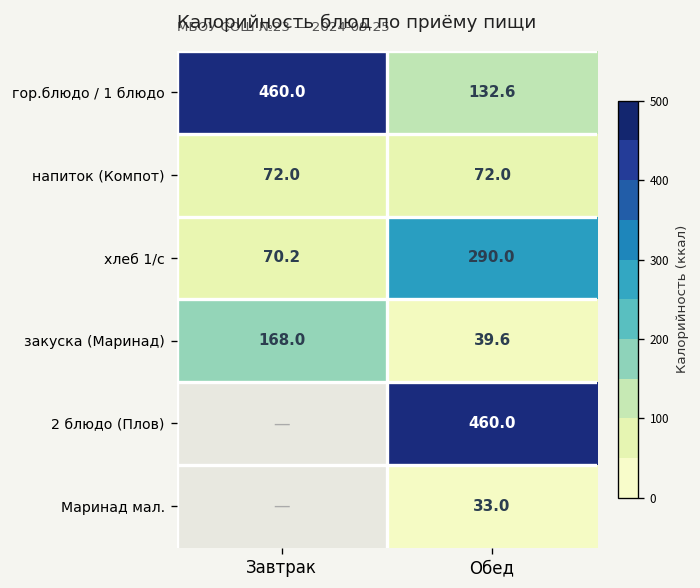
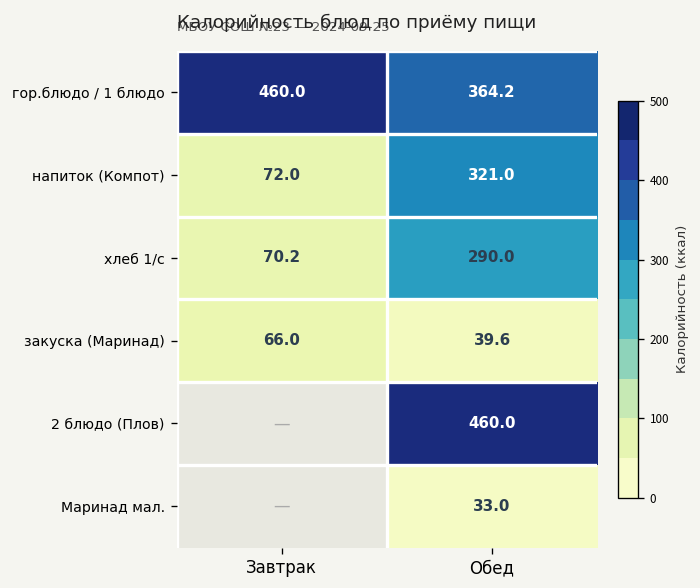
гор.блюдо / 1 блюдо, Обед: 132.6 -> 364.2
напиток (Компот), Обед: 72.0 -> 321.0
закуска (Маринад), Завтрак: 168.0 -> 66.0
